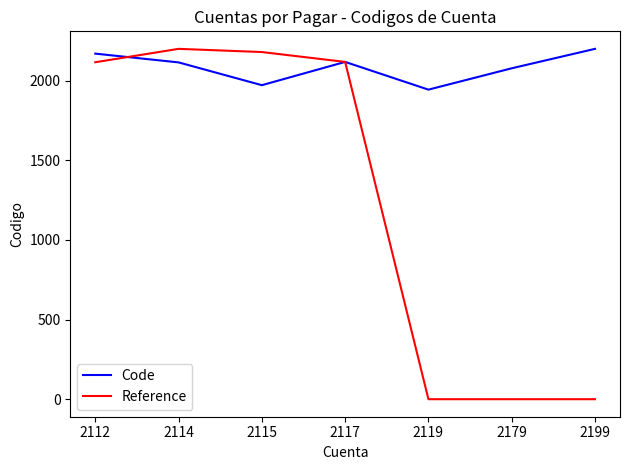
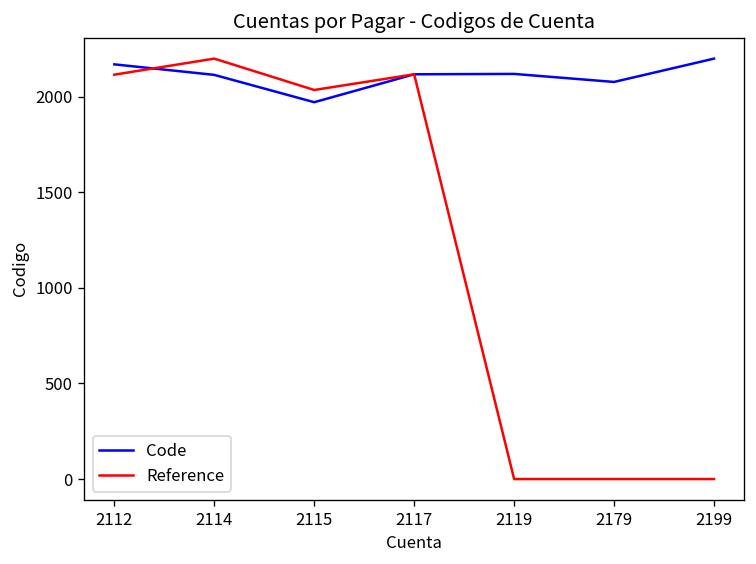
Reference, 2115: 2180 -> 2040
Code, 2119: 1940 -> 2120
